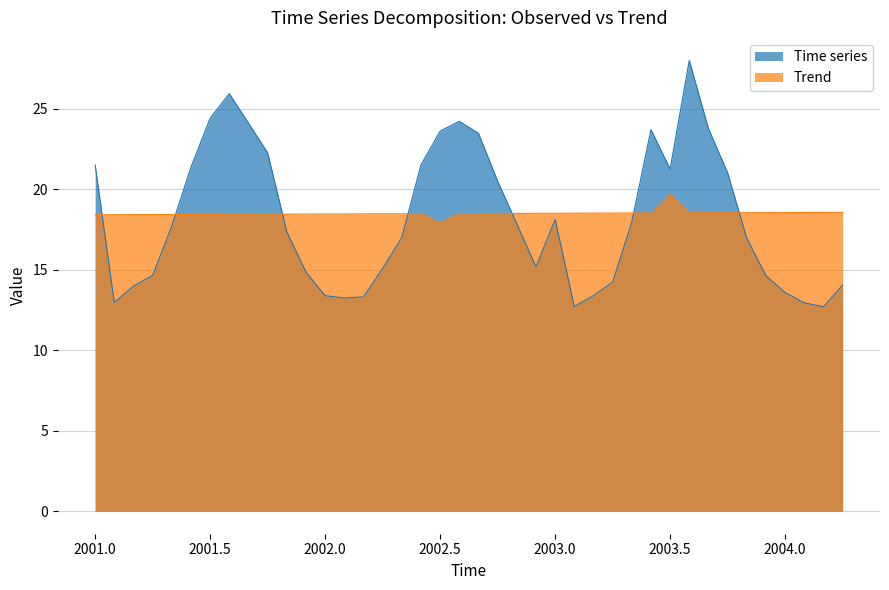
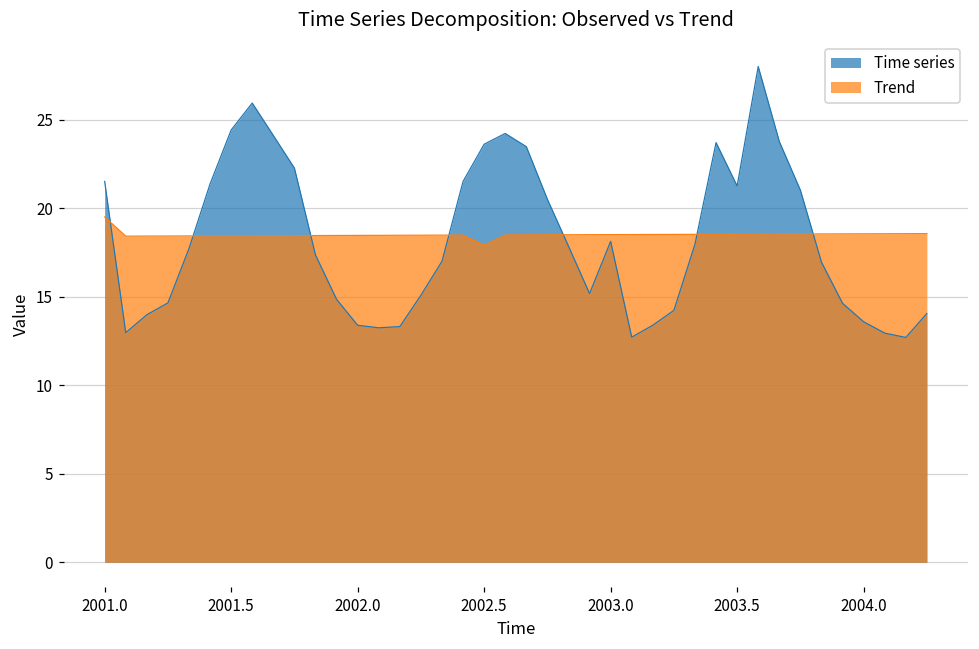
Trend, 2001.0: 18.4 -> 19.5
Trend, 2003.5: 19.7 -> 18.5
